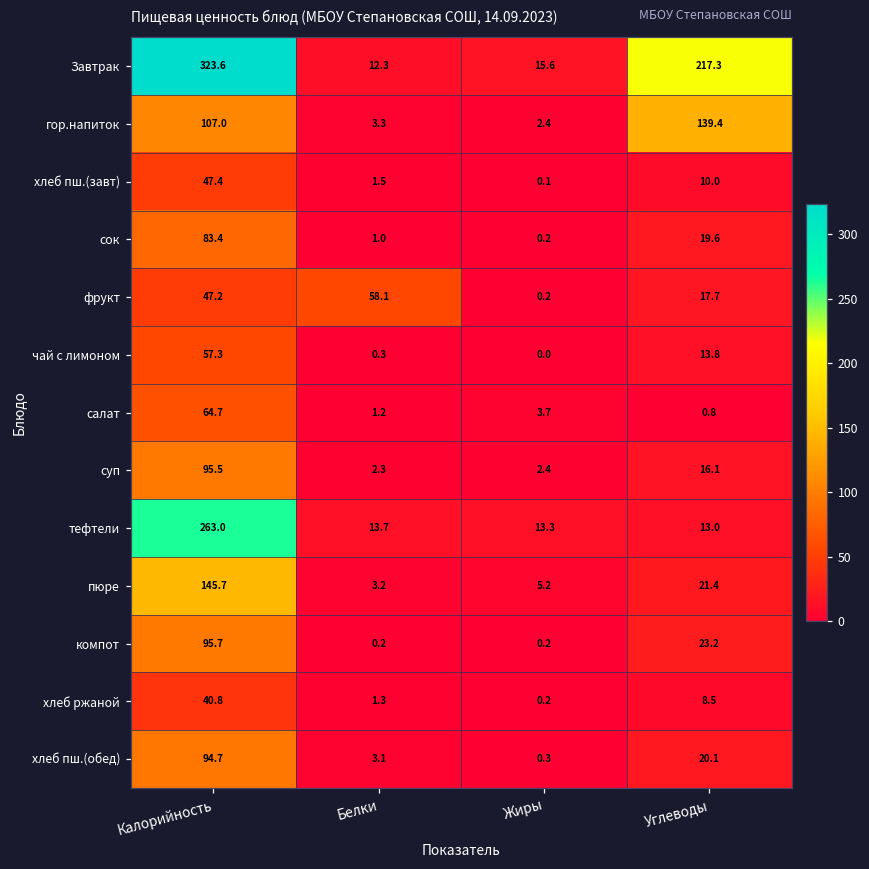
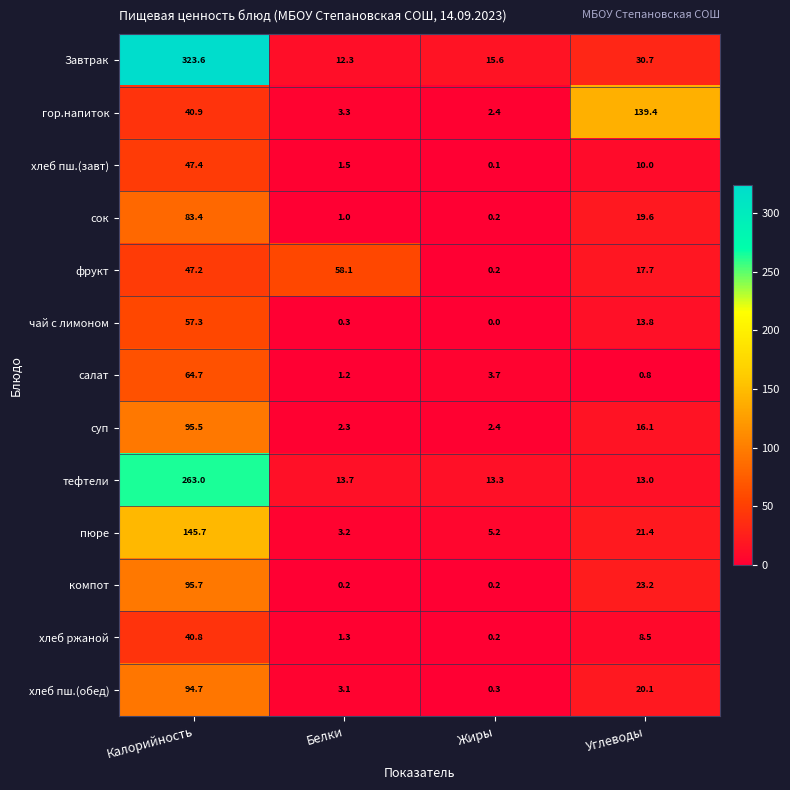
Завтрак, Углеводы: 217.3 -> 30.7
гор.напиток, Калорийность: 107.0 -> 40.9
